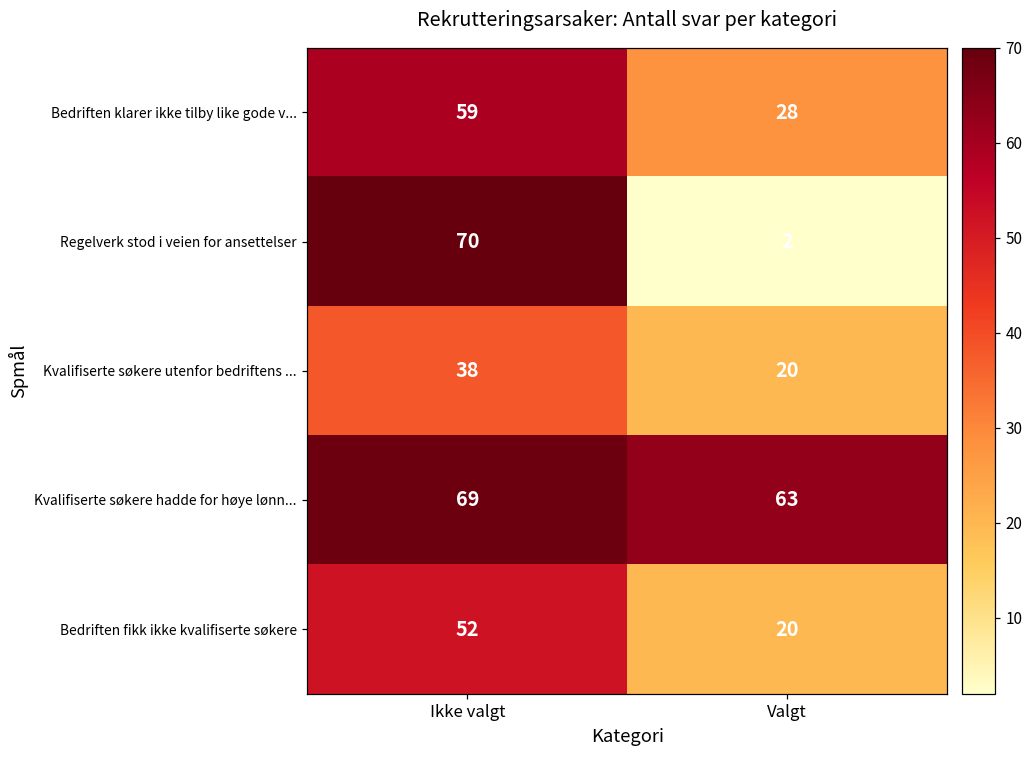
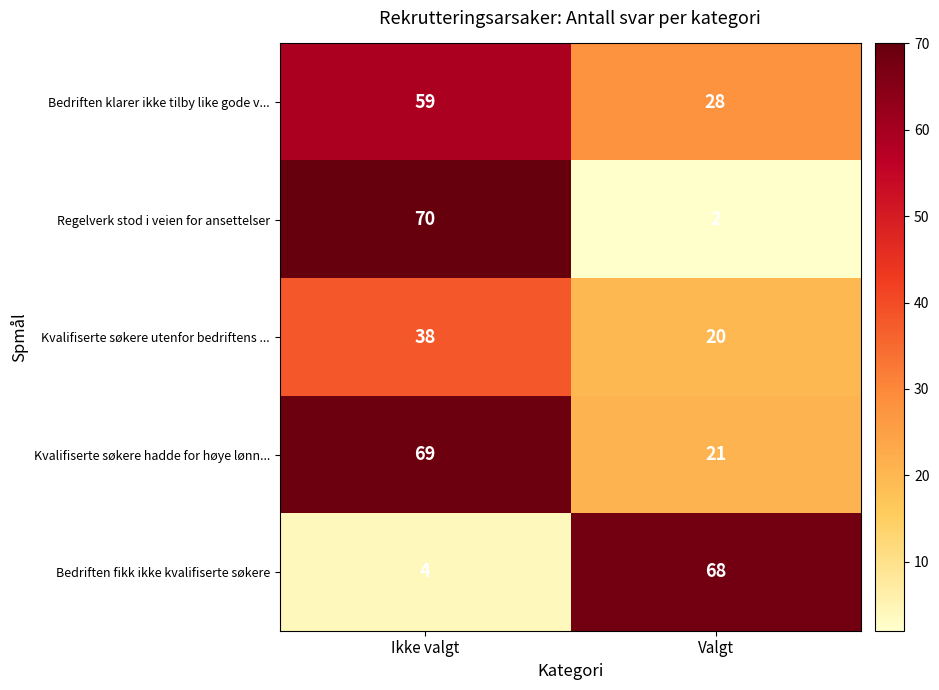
Kvalifiserte søkere hadde for høye lønn..., Valgt: 63 -> 21
Bedriften fikk ikke kvalifiserte søkere, Ikke valgt: 52 -> 4
Bedriften fikk ikke kvalifiserte søkere, Valgt: 20 -> 68
